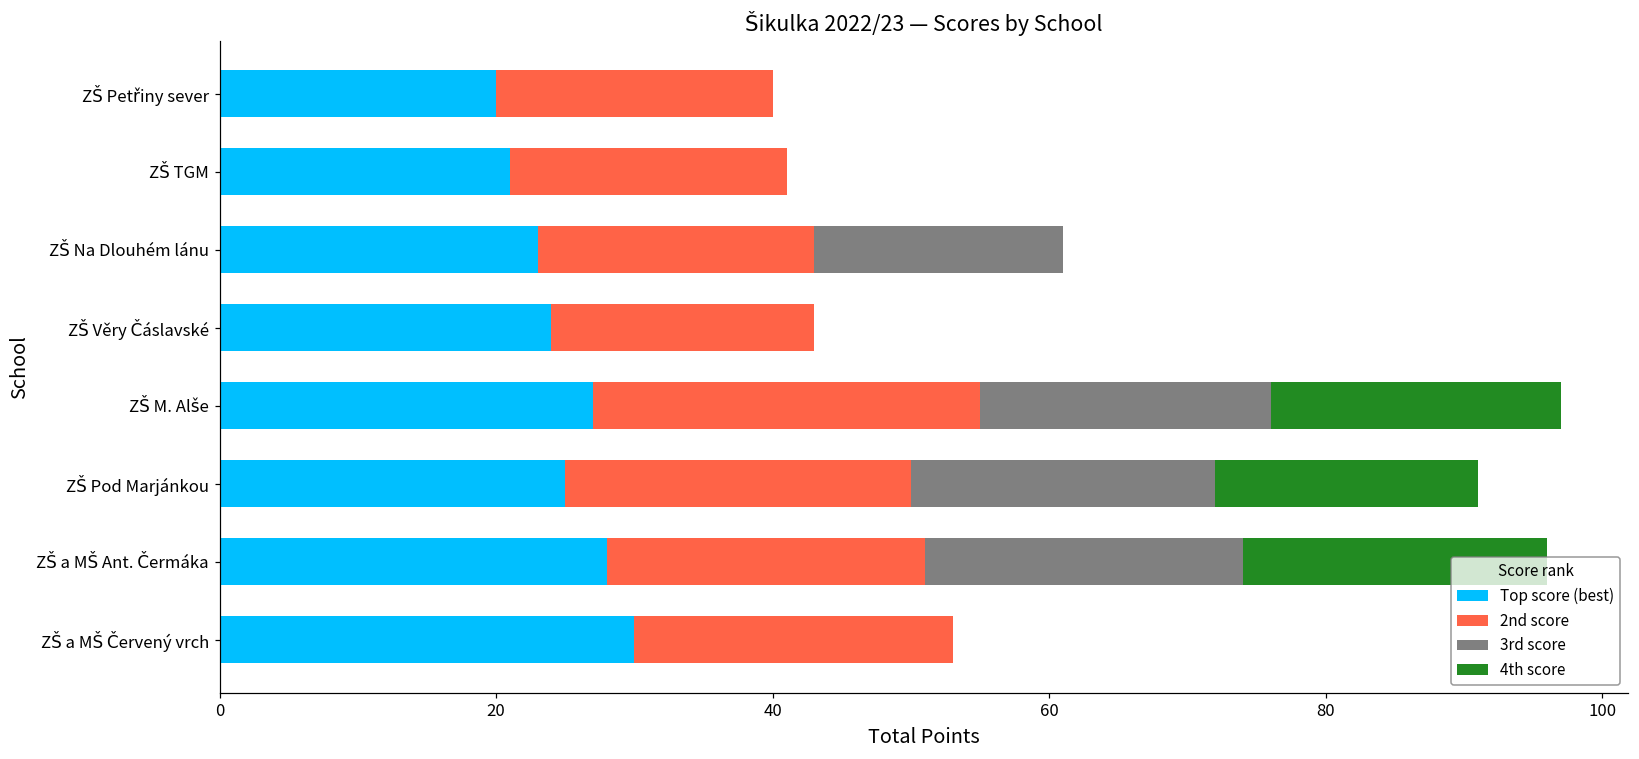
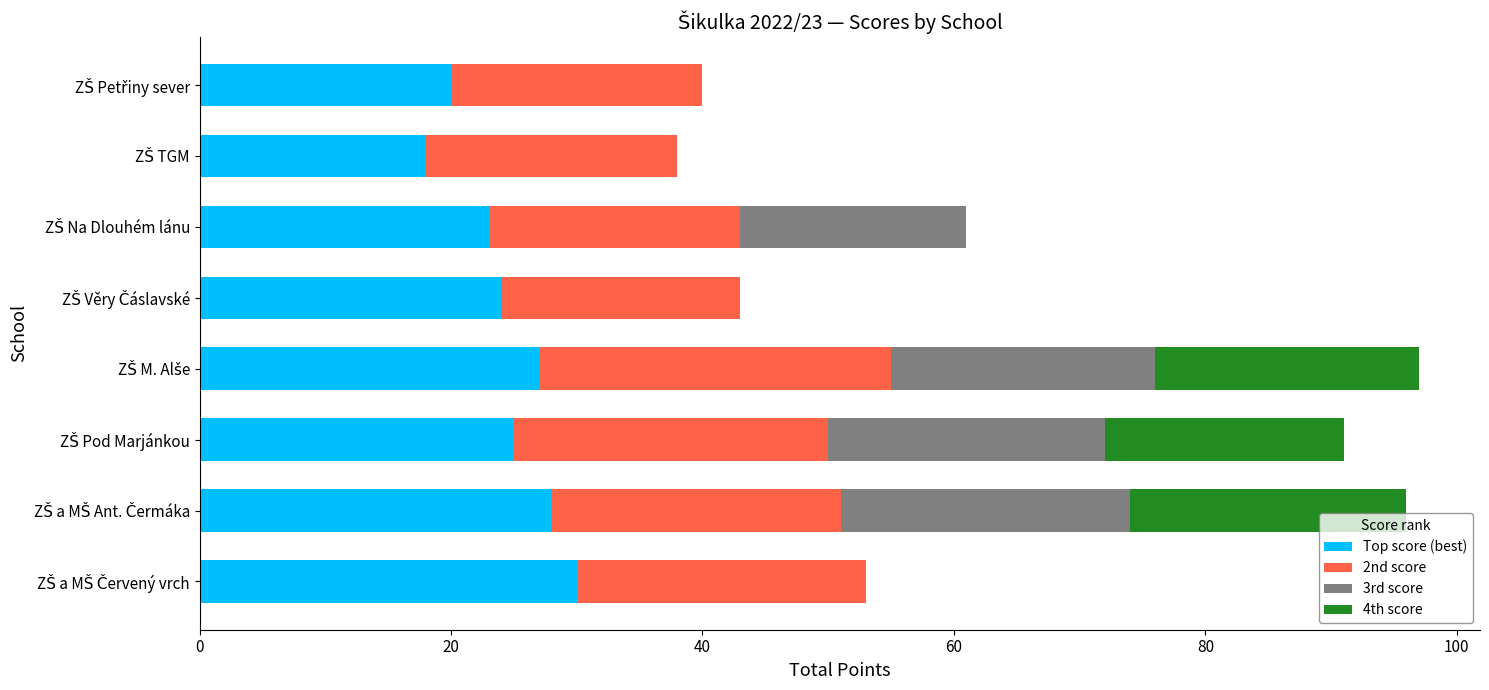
Top score (best), ZŠ TGM: 21 -> 18
